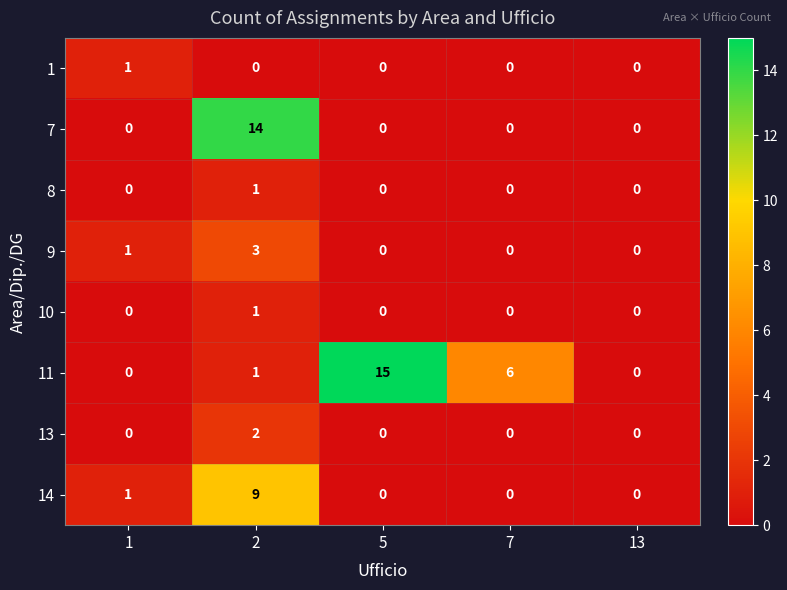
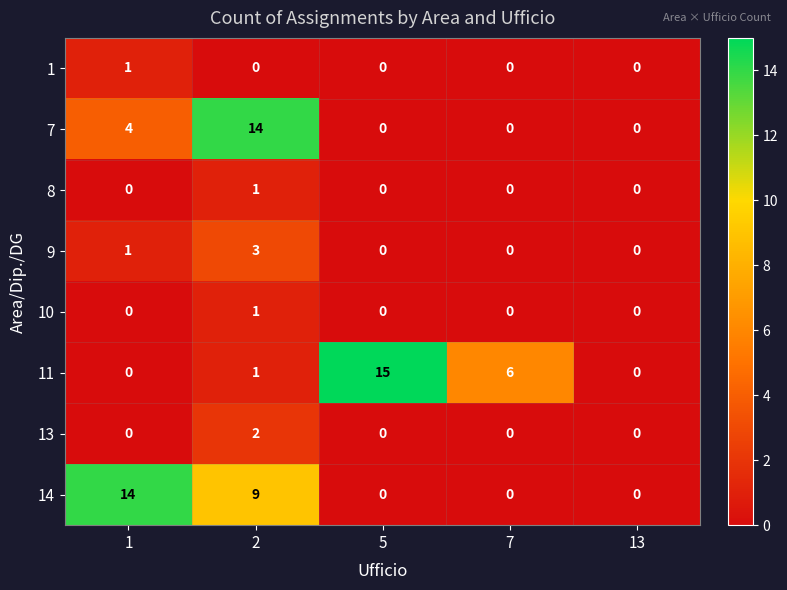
7, 1: 0 -> 4
14, 1: 1 -> 14
